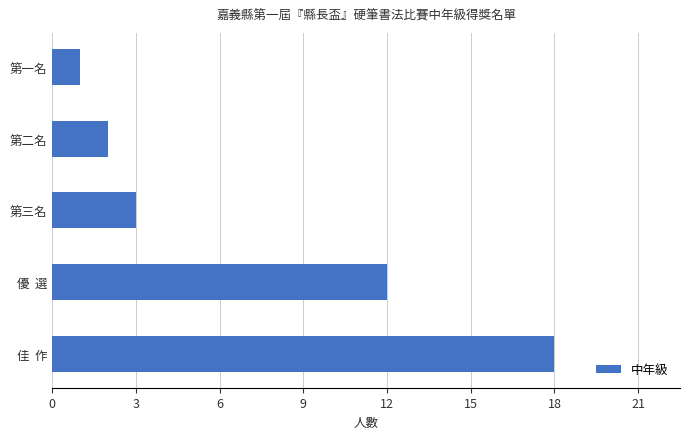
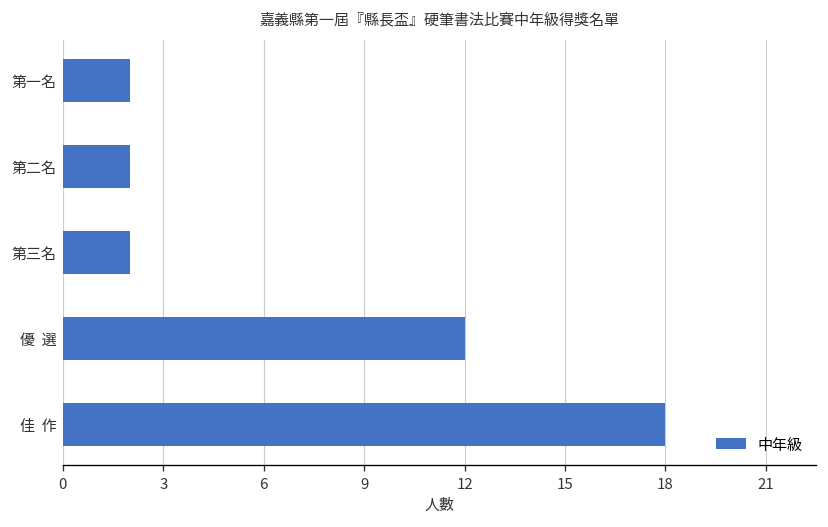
第一名: 1 -> 2
第三名: 3 -> 2
